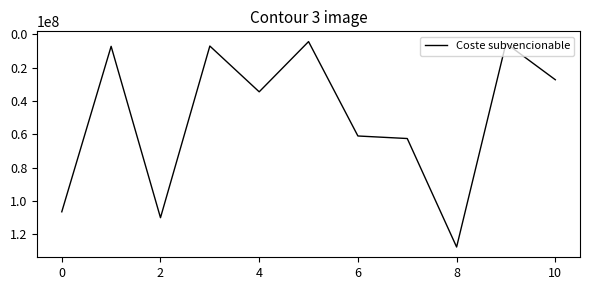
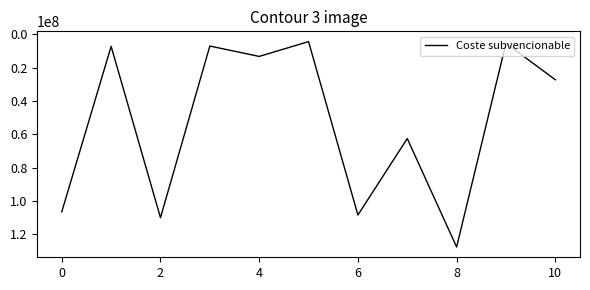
4: 35000000 -> 13000000
6: 61000000 -> 108000000
